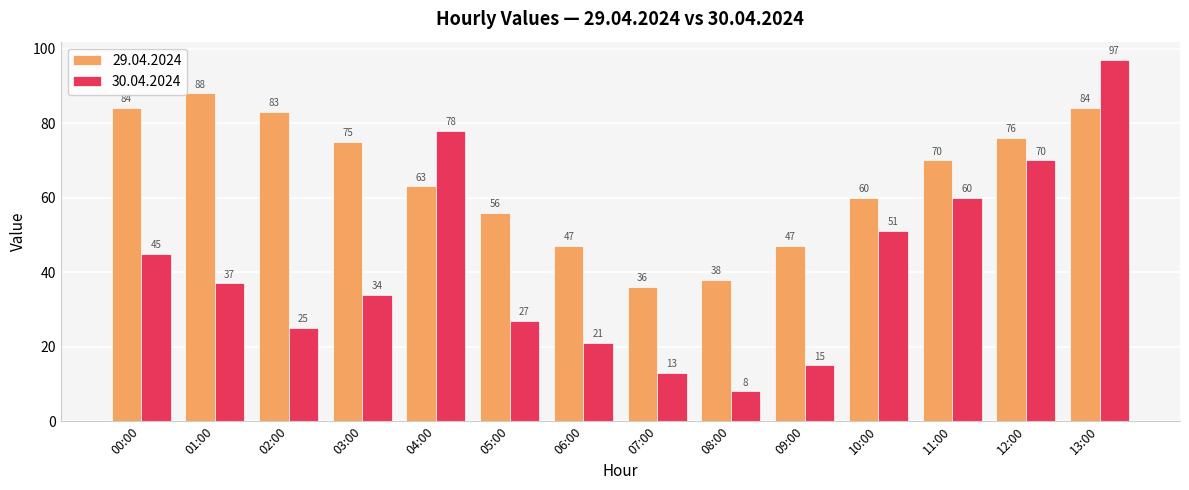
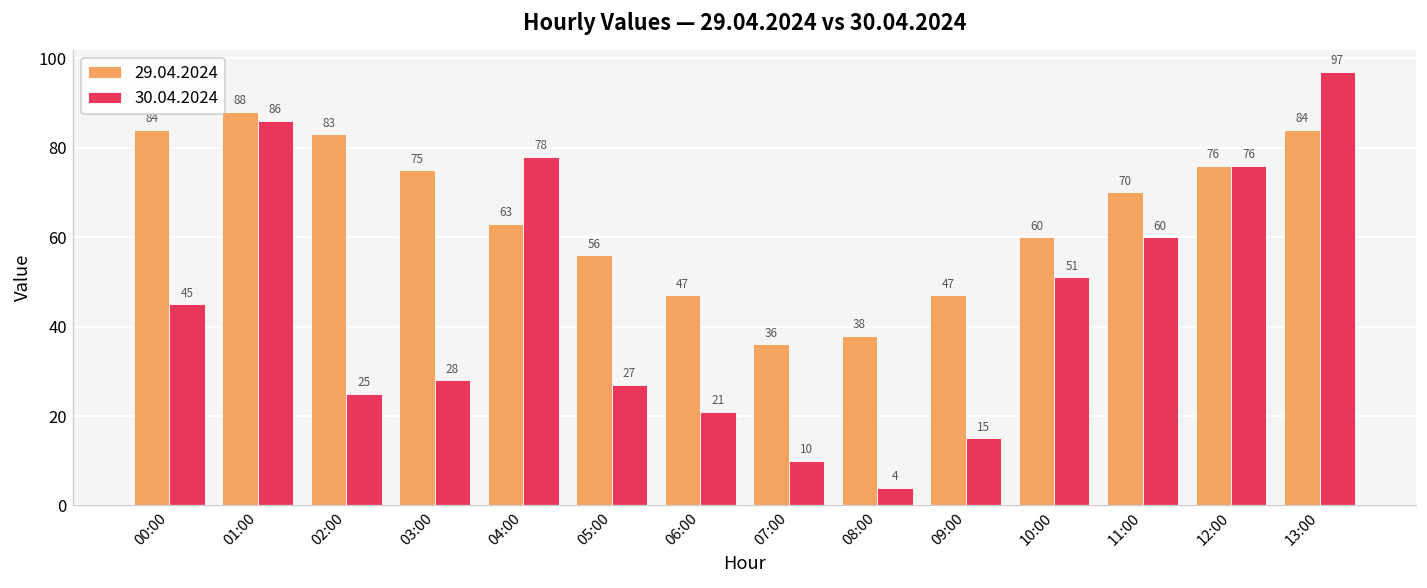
30.04.2024, 01:00: 37 -> 86
30.04.2024, 03:00: 34 -> 28
30.04.2024, 07:00: 13 -> 10
30.04.2024, 08:00: 8 -> 4
30.04.2024, 12:00: 70 -> 76
